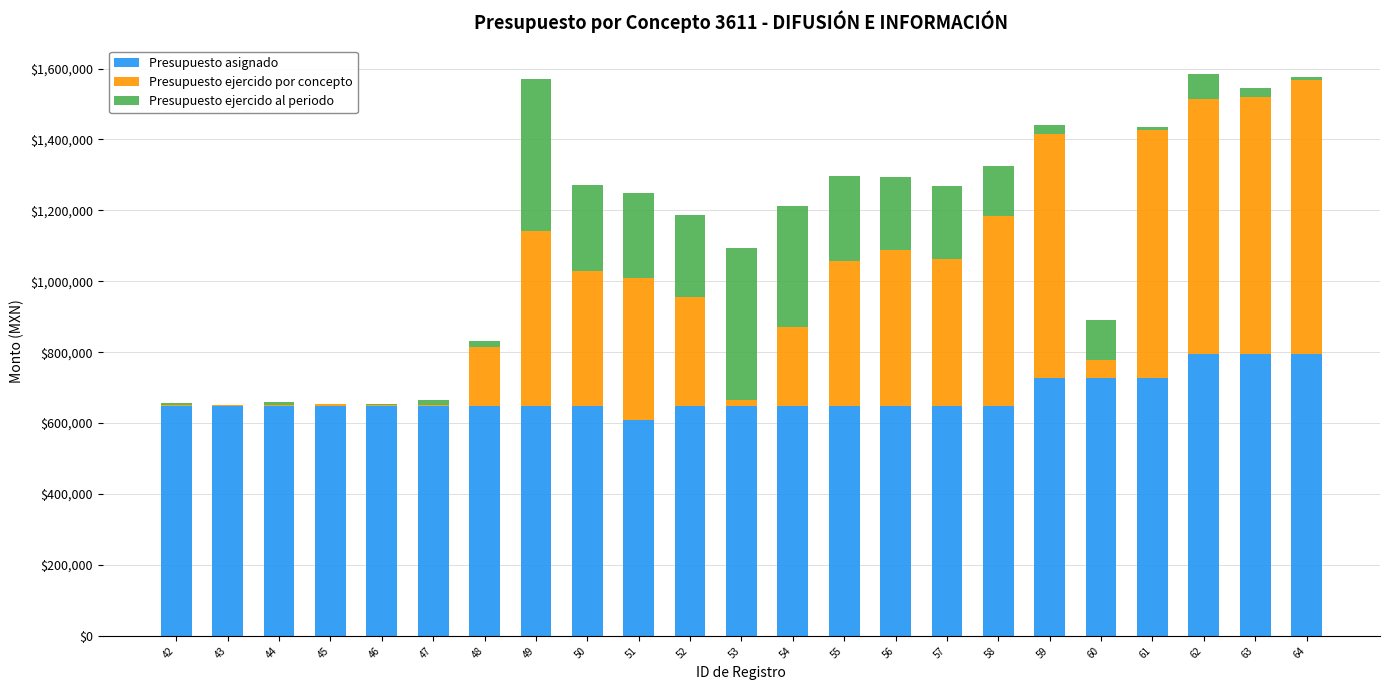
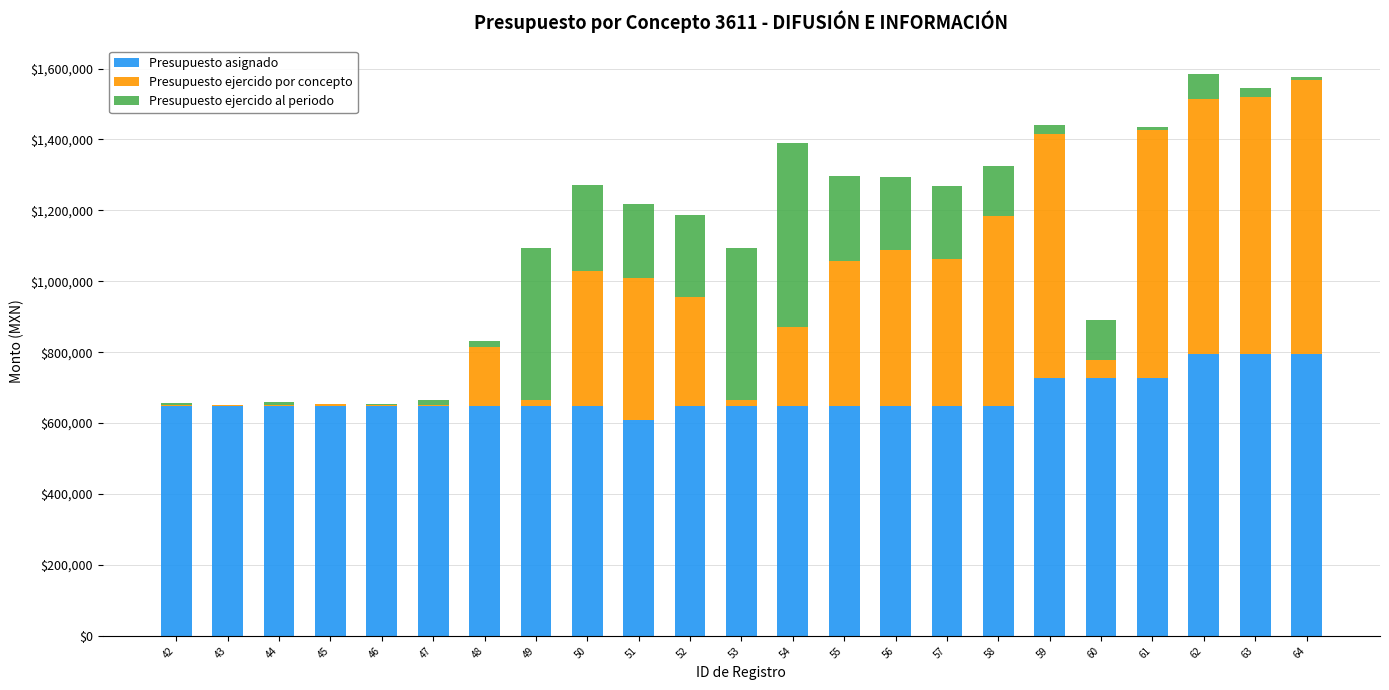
Presupuesto ejercido por concepto, 49: $490,000 -> $20,000
Presupuesto ejercido al periodo, 51: $240,000 -> $210,000
Presupuesto ejercido al periodo, 54: $340,000 -> $520,000
